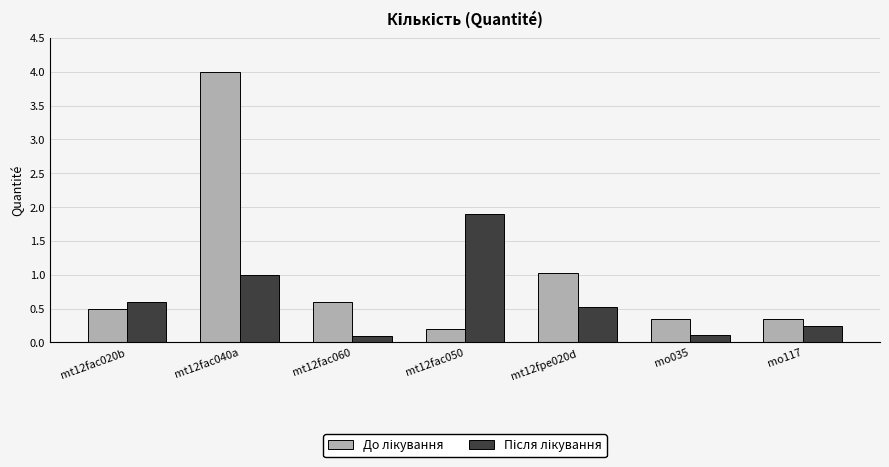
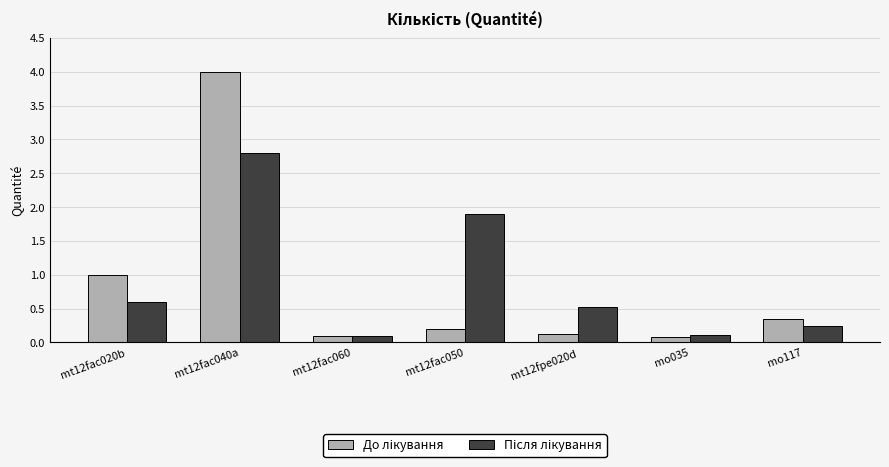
До лікування, mt12fac020b: 0.5 -> 1.0
Після лікування, mt12fac040a: 1.0 -> 2.8
До лікування, mt12fac060: 0.6 -> 0.1
До лікування, mt12fpe020d: 1.0 -> 0.1
До лікування, mo035: 0.3 -> 0.1
